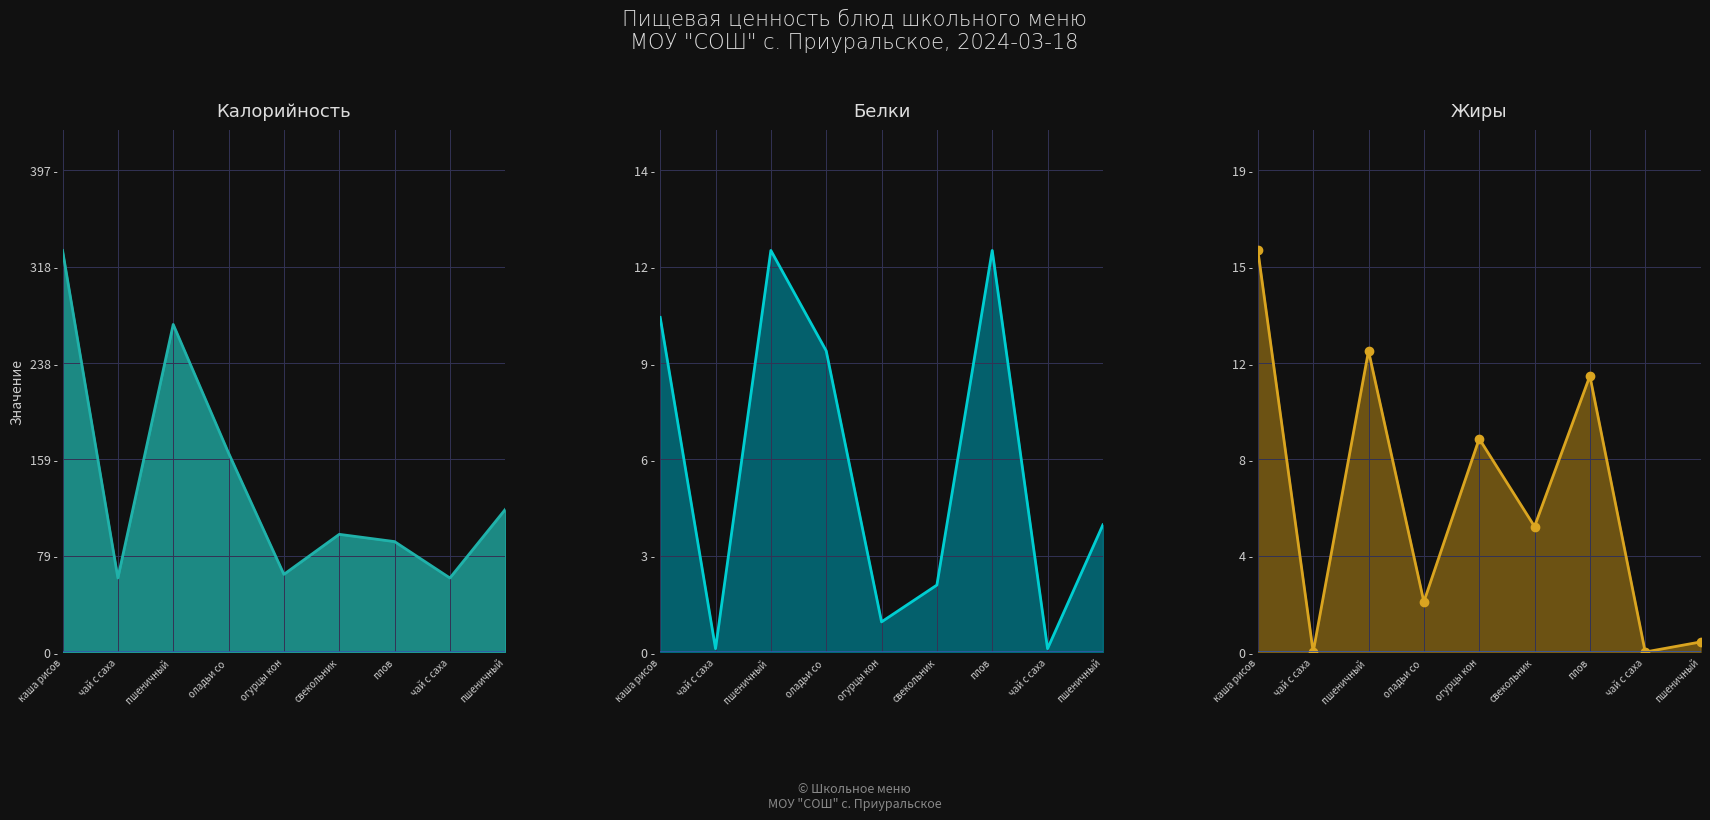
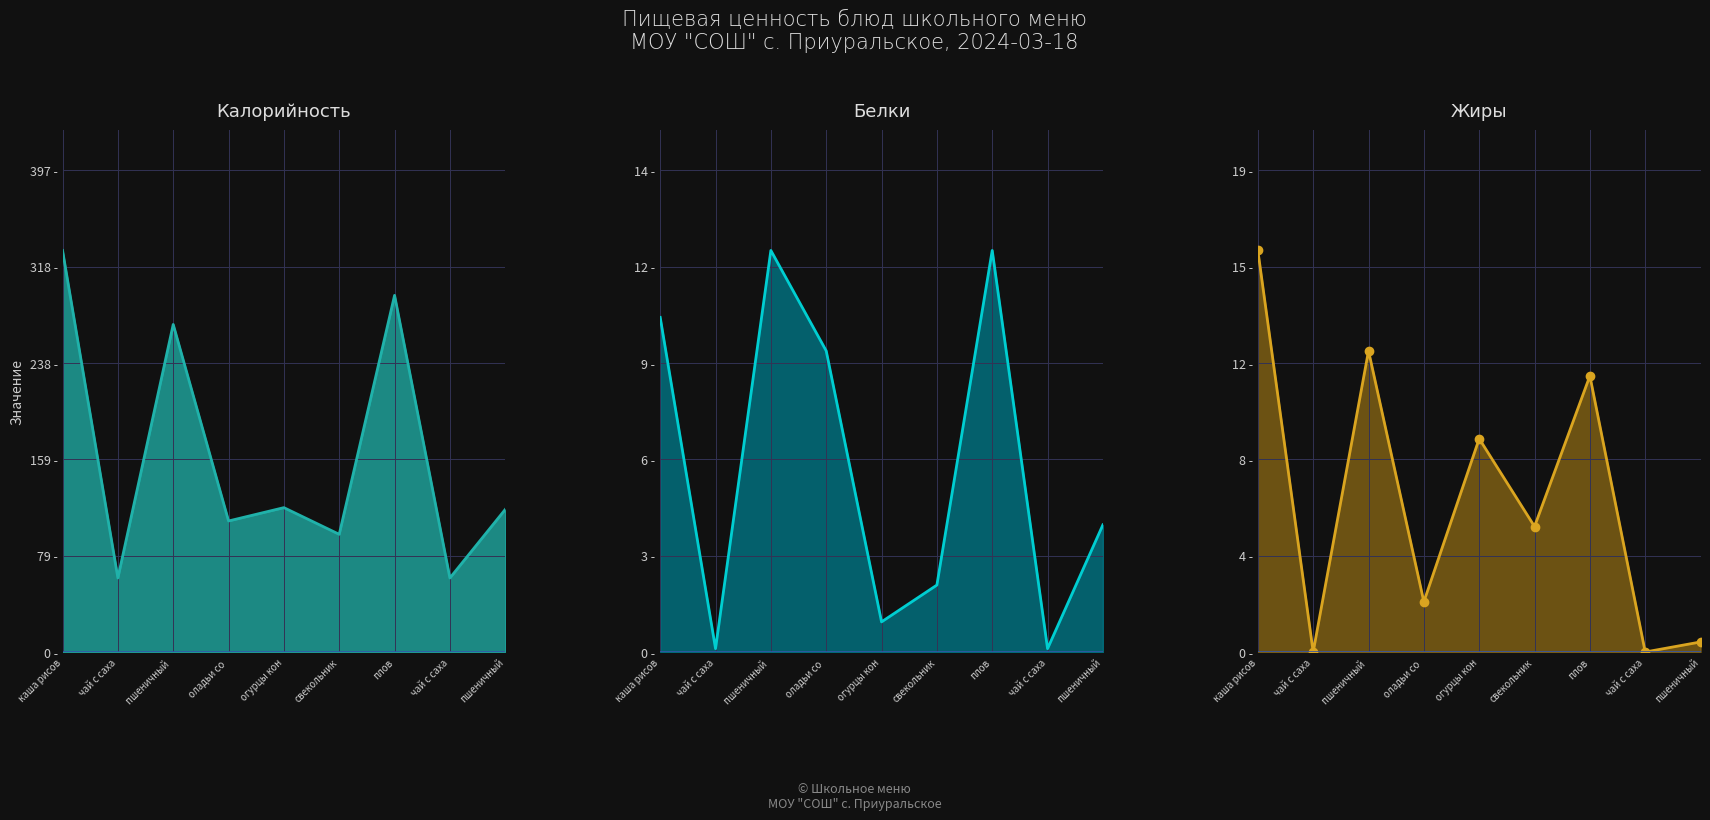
Калорийность, оладьи со: 164 - -> 108 -
Калорийность, огурцы кон: 64 - -> 119 -
Калорийность, плов: 91 - -> 294 -
